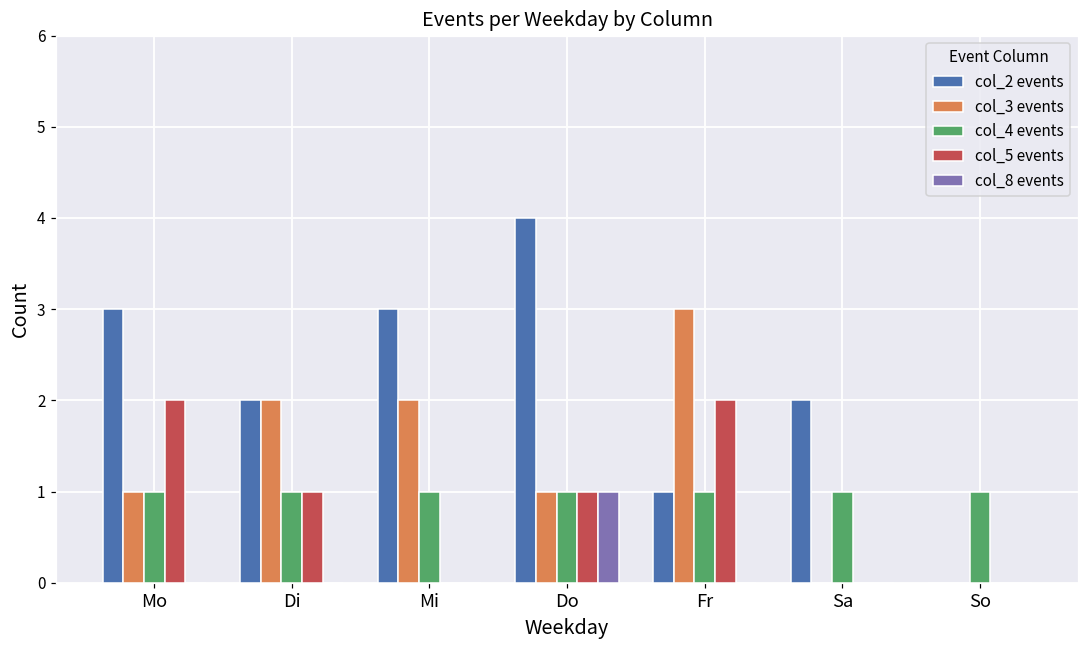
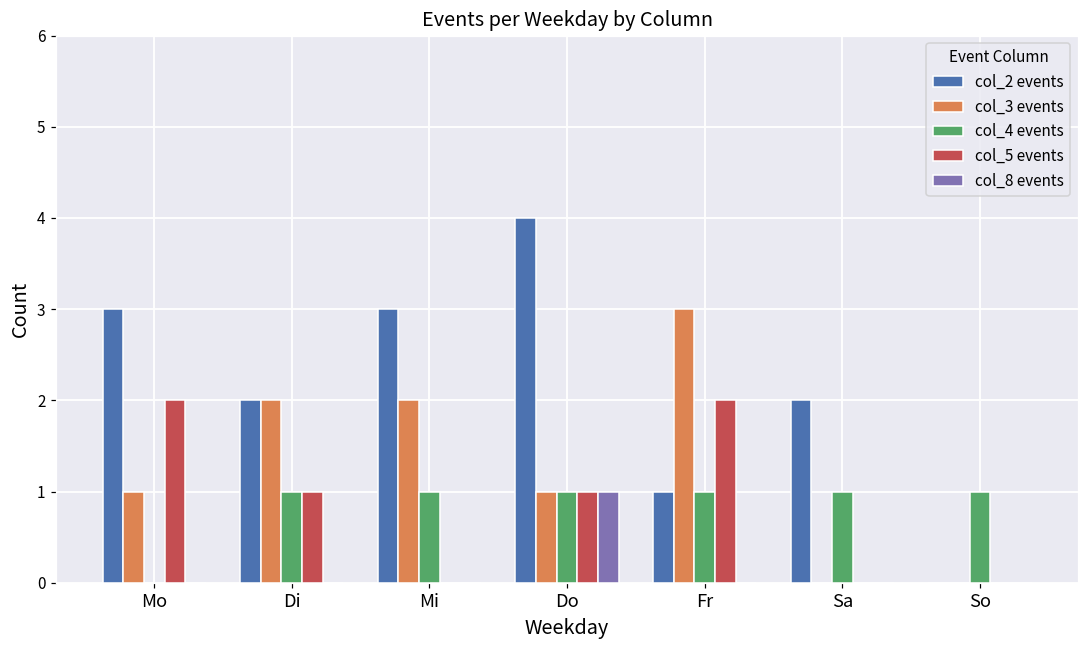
col_4 events, Mo: 1 -> 0
